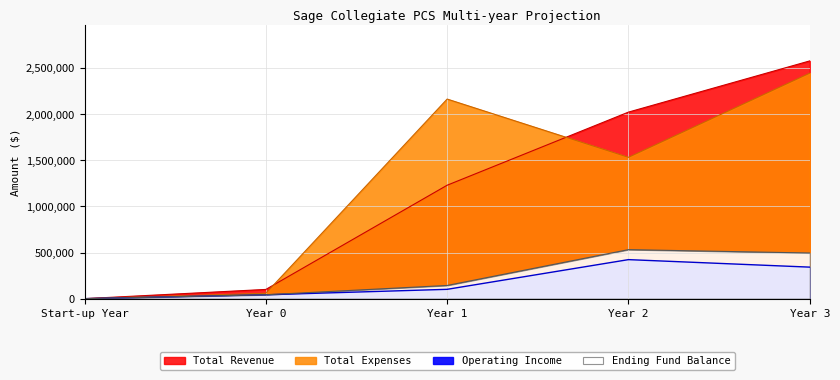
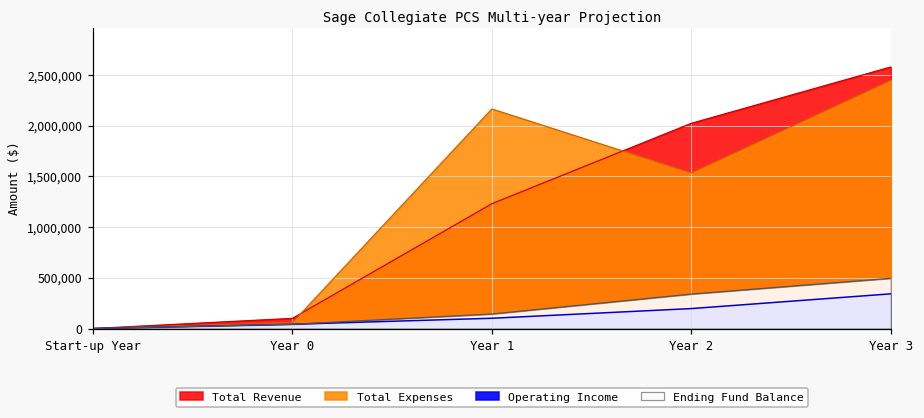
Operating Income, Year 2: 400,000 -> 200,000
Ending Fund Balance, Year 2: 500,000 -> 300,000
